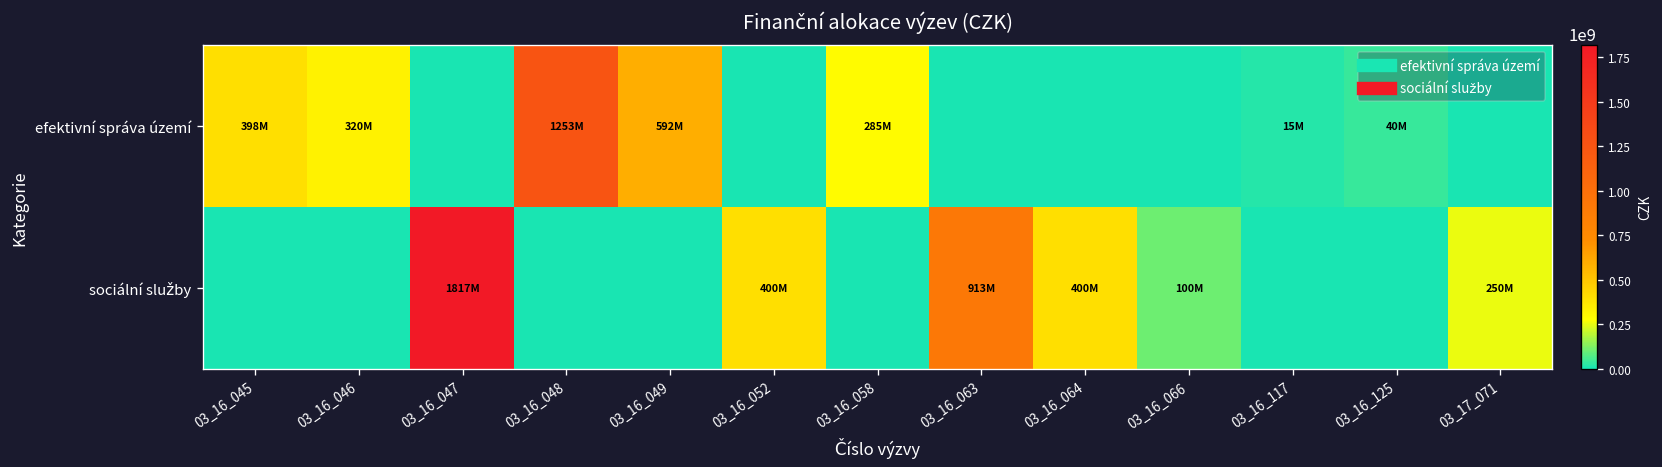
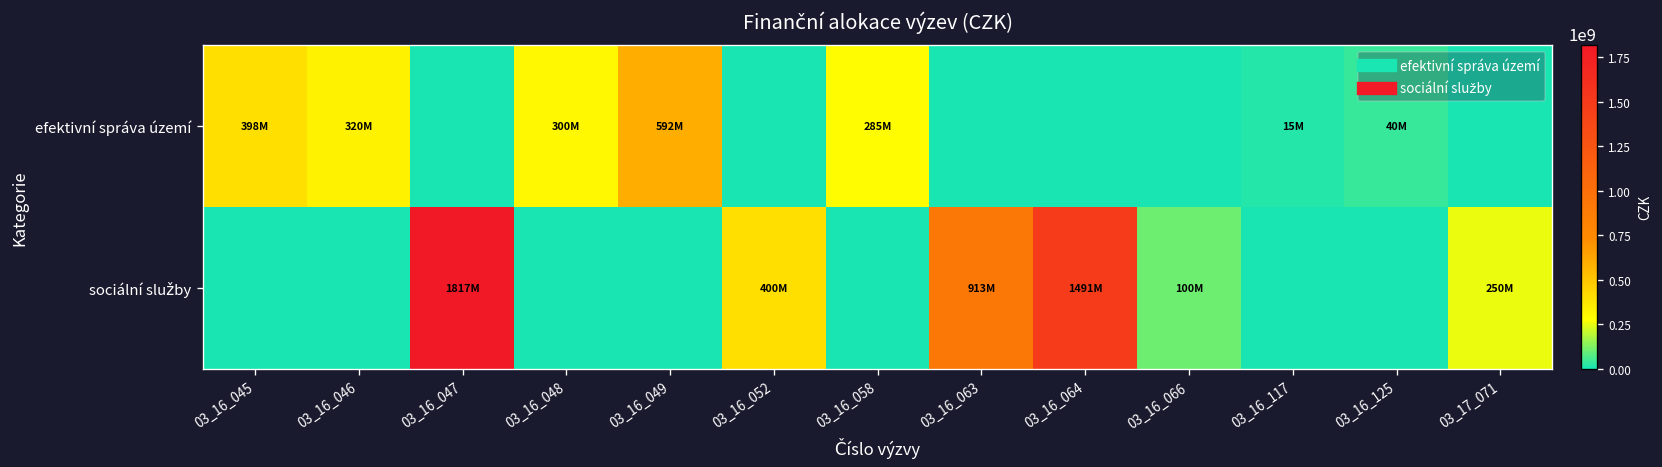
efektivní správa území, 03_16_048: 1253M -> 300M
sociální služby, 03_16_064: 400M -> 1491M
